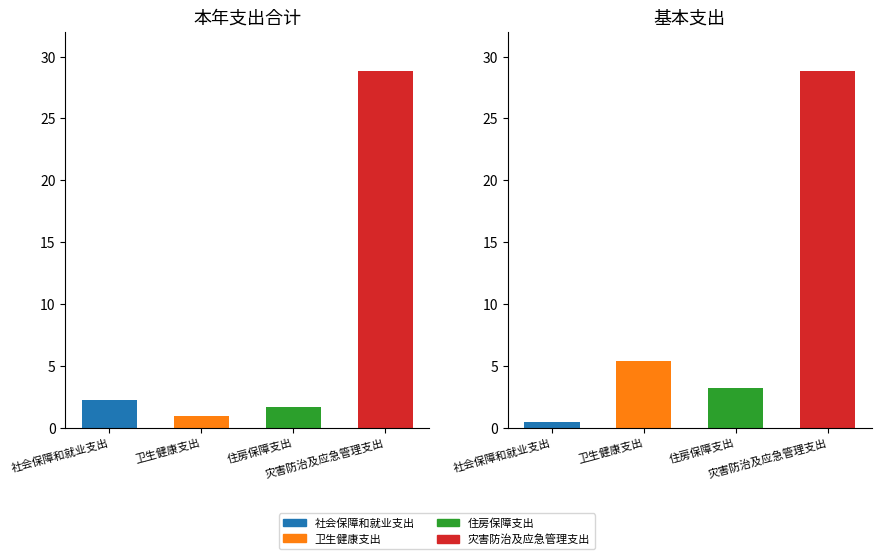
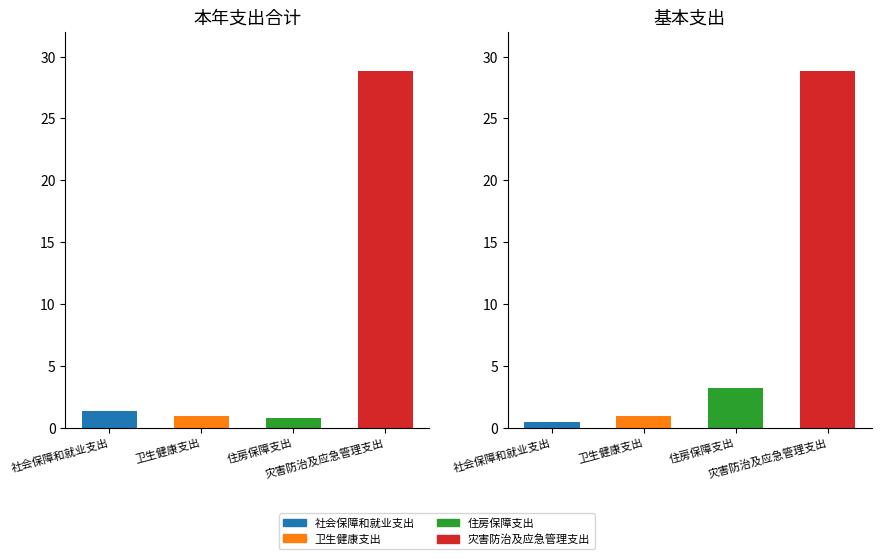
本年支出合计, 社会保障和就业支出: 2.3 -> 1.4
本年支出合计, 住房保障支出: 1.7 -> 0.8
基本支出, 卫生健康支出: 5.4 -> 0.9
